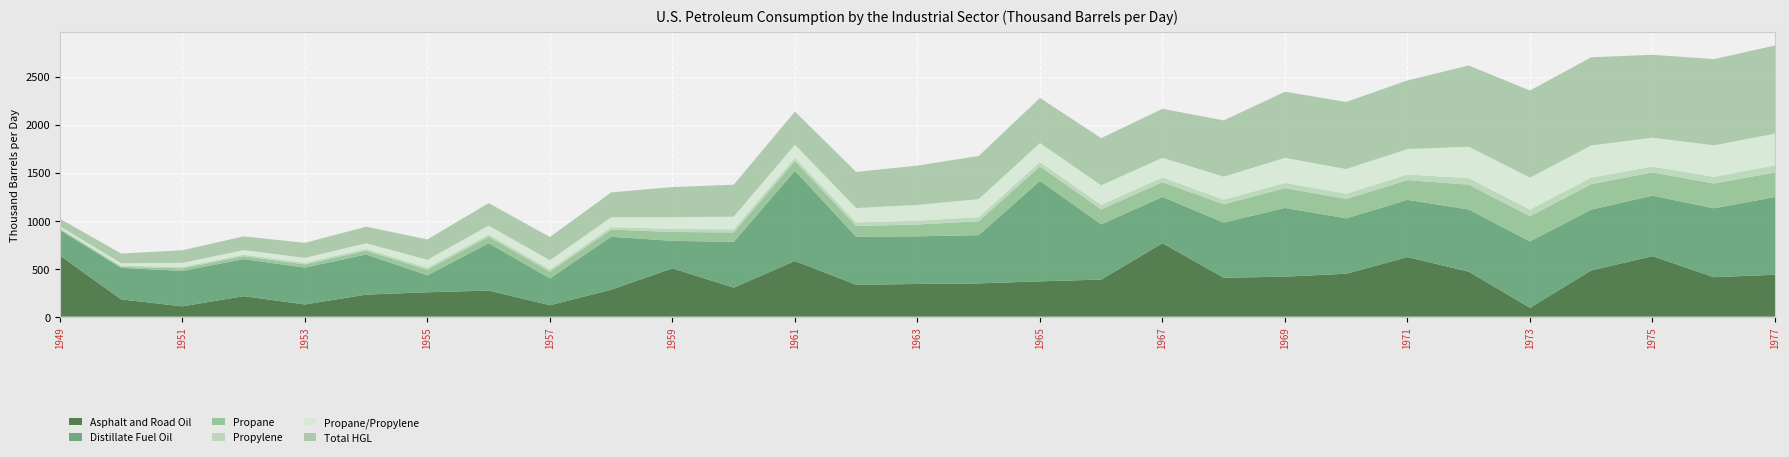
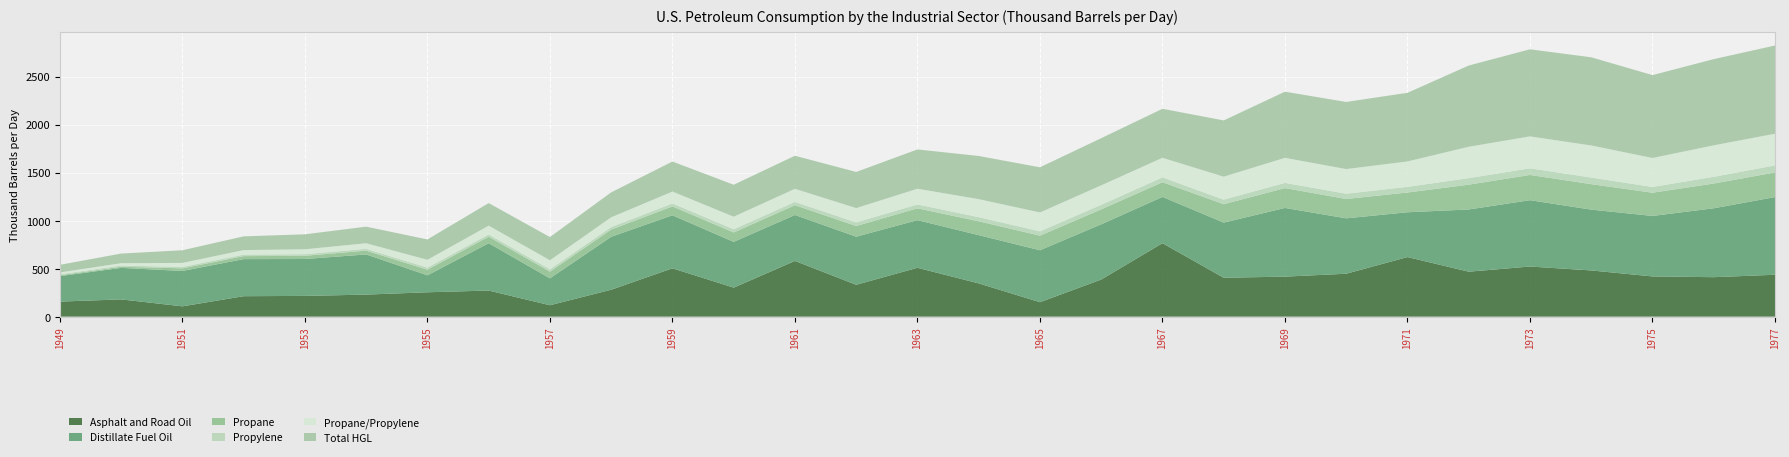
Asphalt and Road Oil, 1949: 600 -> 200
Asphalt and Road Oil, 1953: 100 -> 200
Distillate Fuel Oil, 1959: 300 -> 600
Distillate Fuel Oil, 1961: 900 -> 500
Asphalt and Road Oil, 1963: 300 -> 500
Asphalt and Road Oil, 1965: 400 -> 200
Distillate Fuel Oil, 1965: 1000 -> 500
Distillate Fuel Oil, 1971: 600 -> 500
Asphalt and Road Oil, 1973: 100 -> 500
Asphalt and Road Oil, 1975: 600 -> 400
